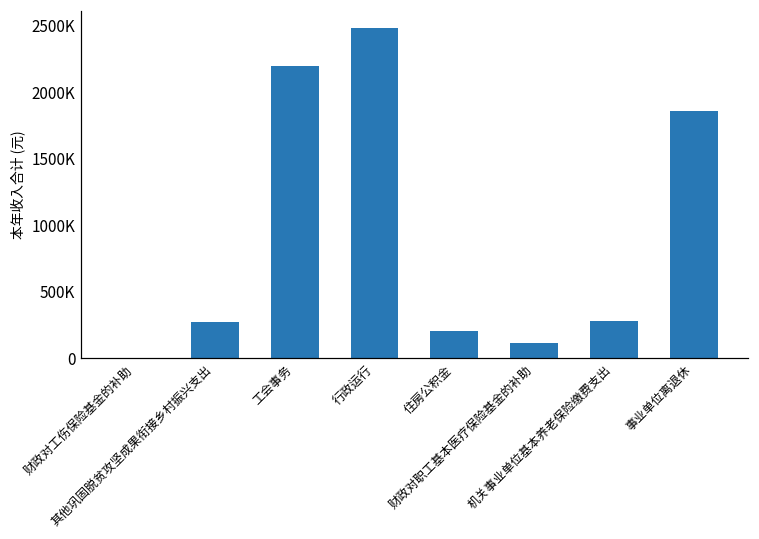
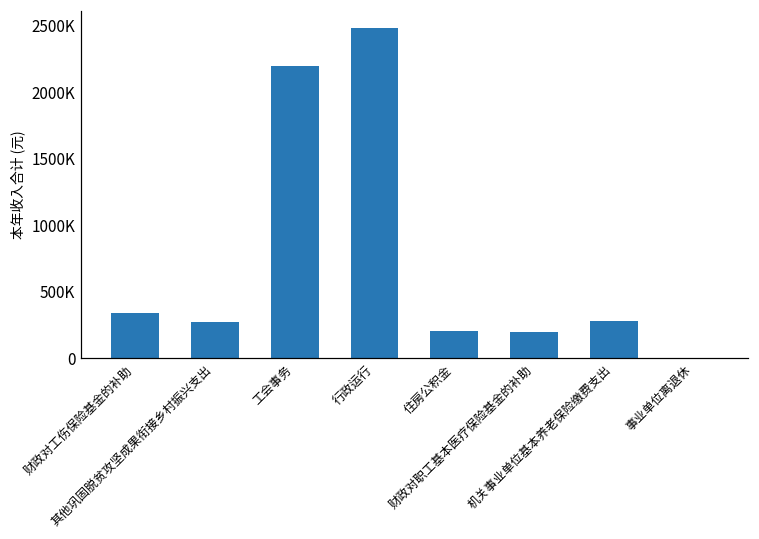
财政对工伤保险基金的补助: 0 -> 340000
财政对职工基本医疗保险基金的补助: 120000 -> 200000
事业单位离退休: 1860000 -> 0
